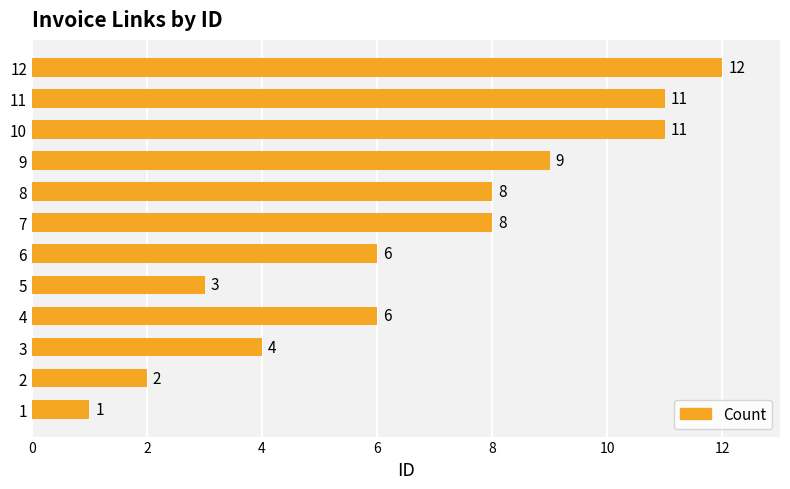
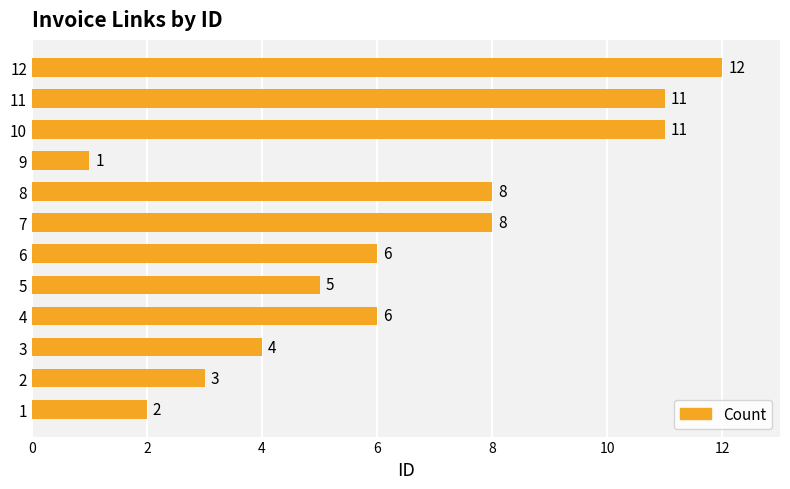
9: 9 -> 1
5: 3 -> 5
2: 2 -> 3
1: 1 -> 2
